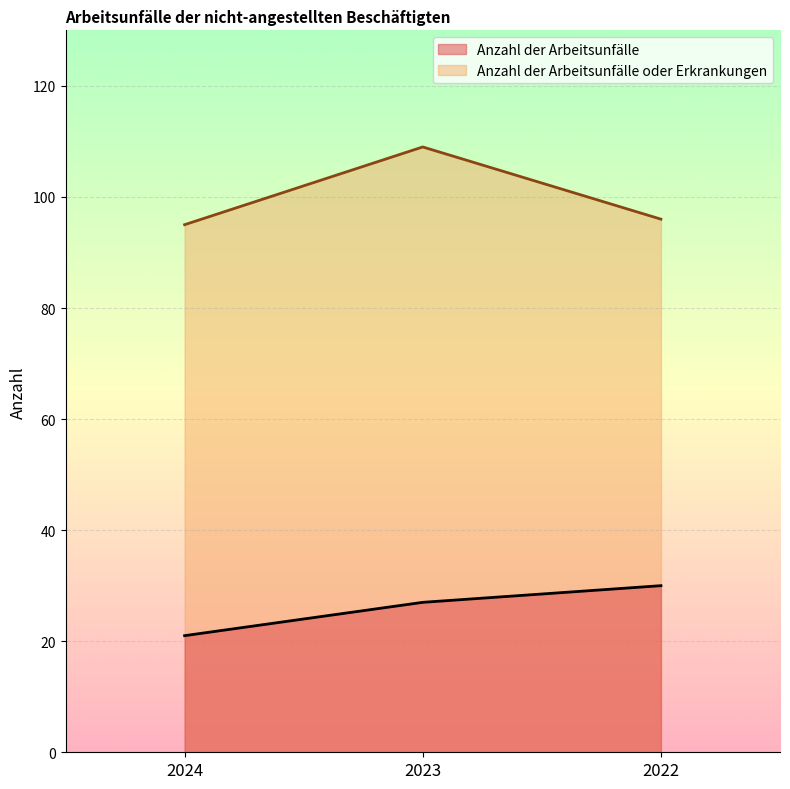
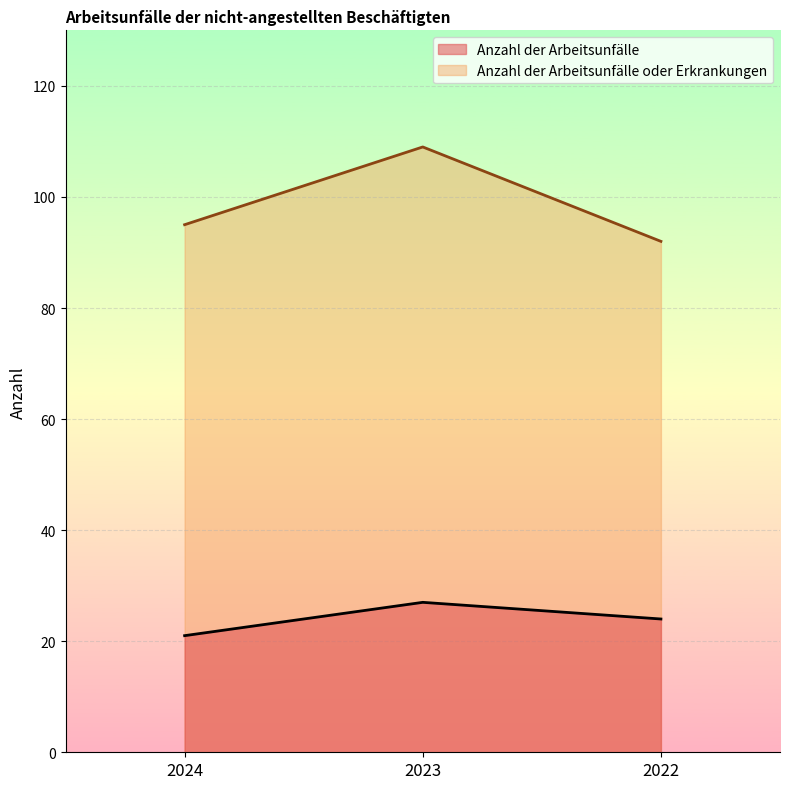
Anzahl der Arbeitsunfälle, 2022: 30 -> 24
Anzahl der Arbeitsunfälle oder Erkrankungen, 2022: 96 -> 92
